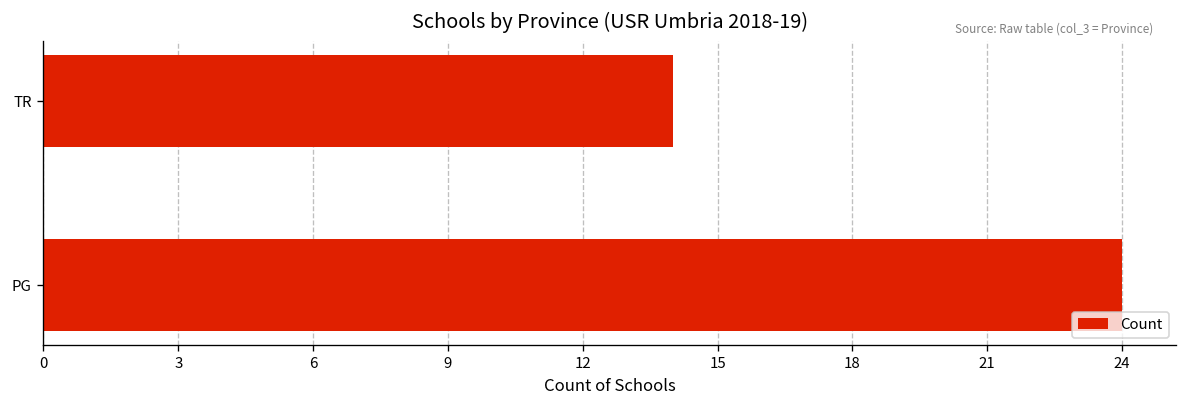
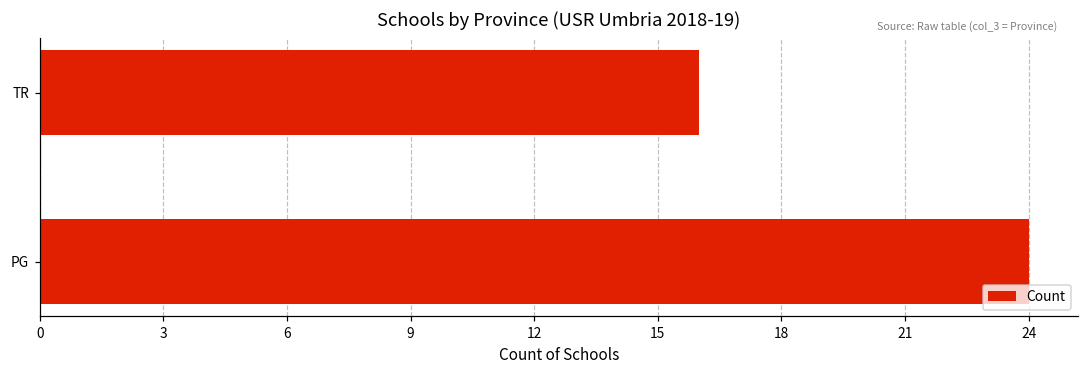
TR: 14 -> 16
